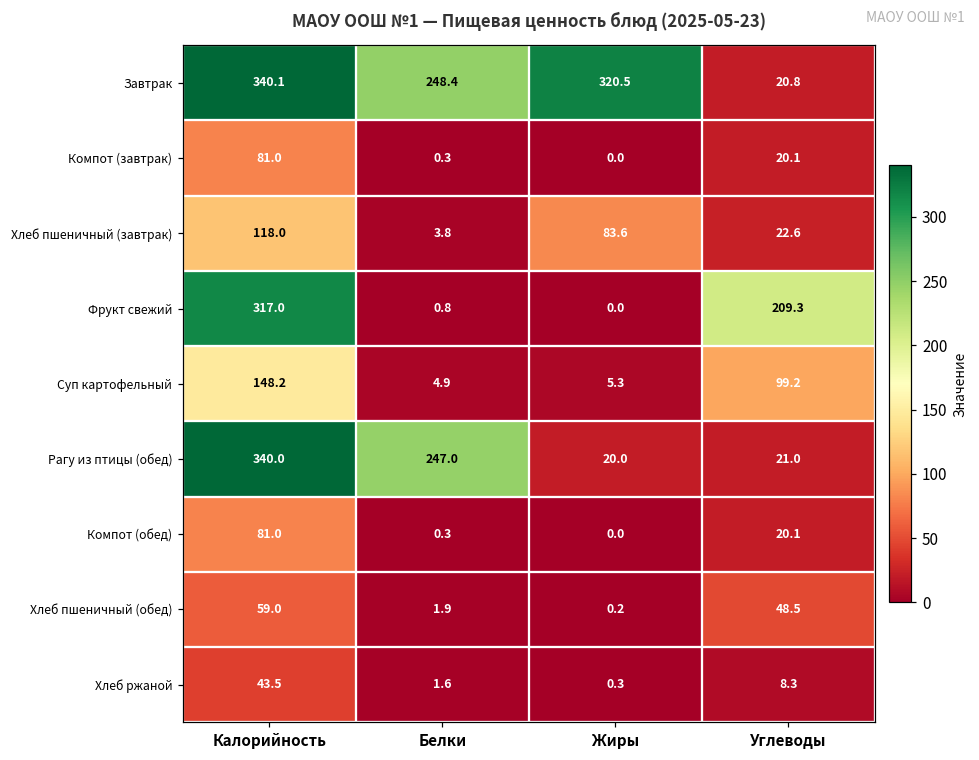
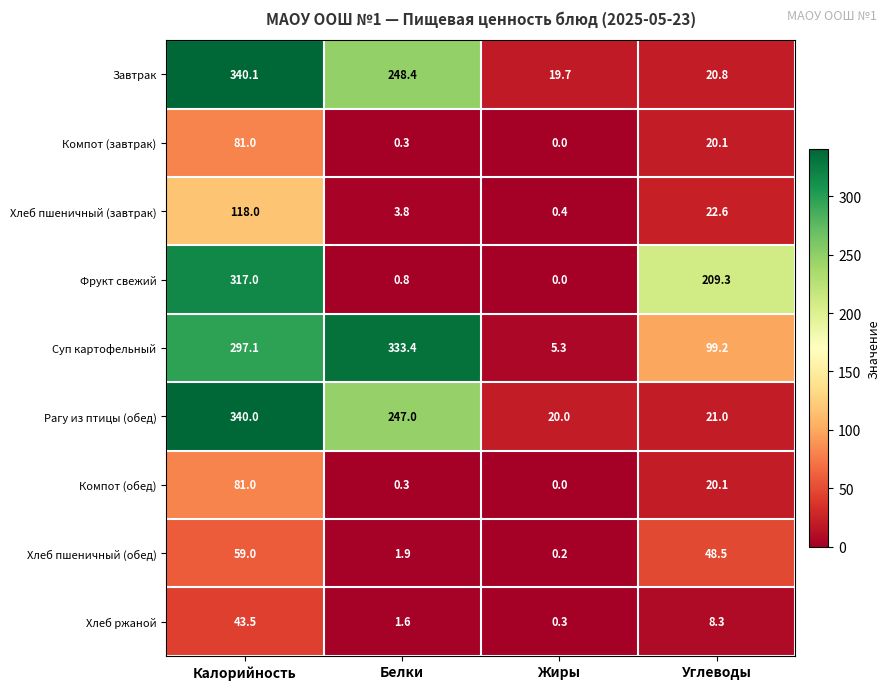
Завтрак, Жиры: 320.5 -> 19.7
Хлеб пшеничный (завтрак), Жиры: 83.6 -> 0.4
Суп картофельный, Калорийность: 148.2 -> 297.1
Суп картофельный, Белки: 4.9 -> 333.4
